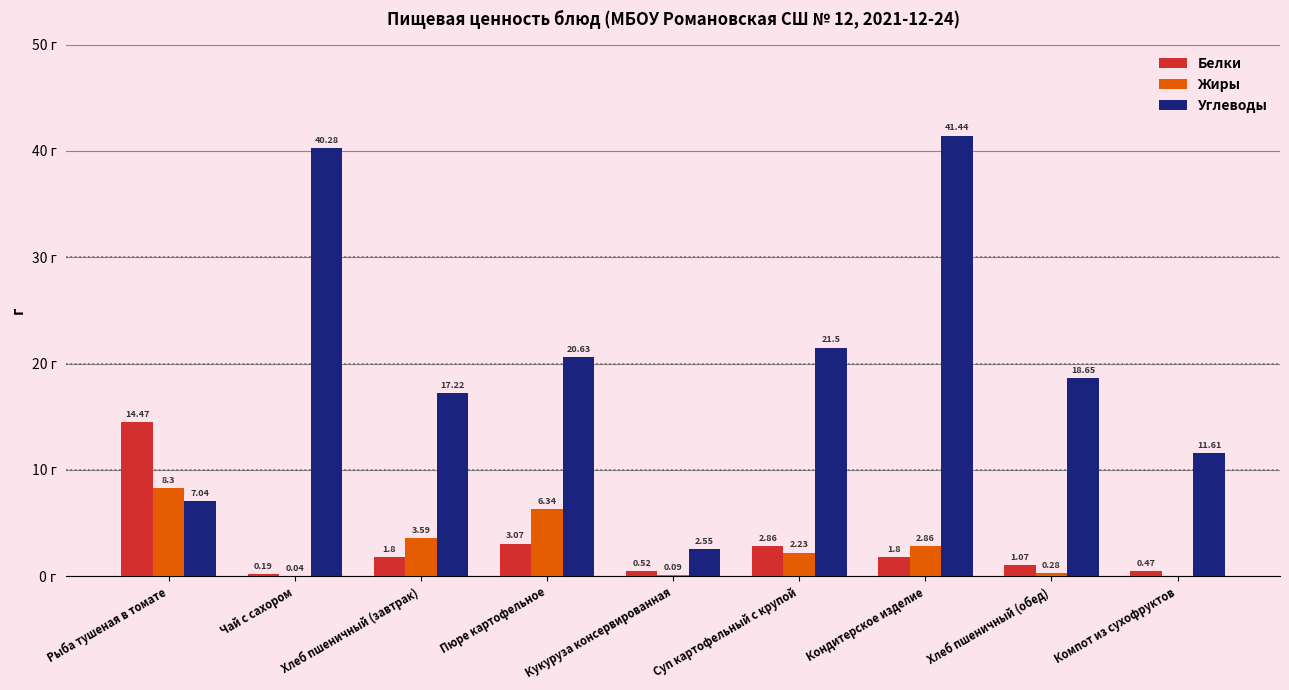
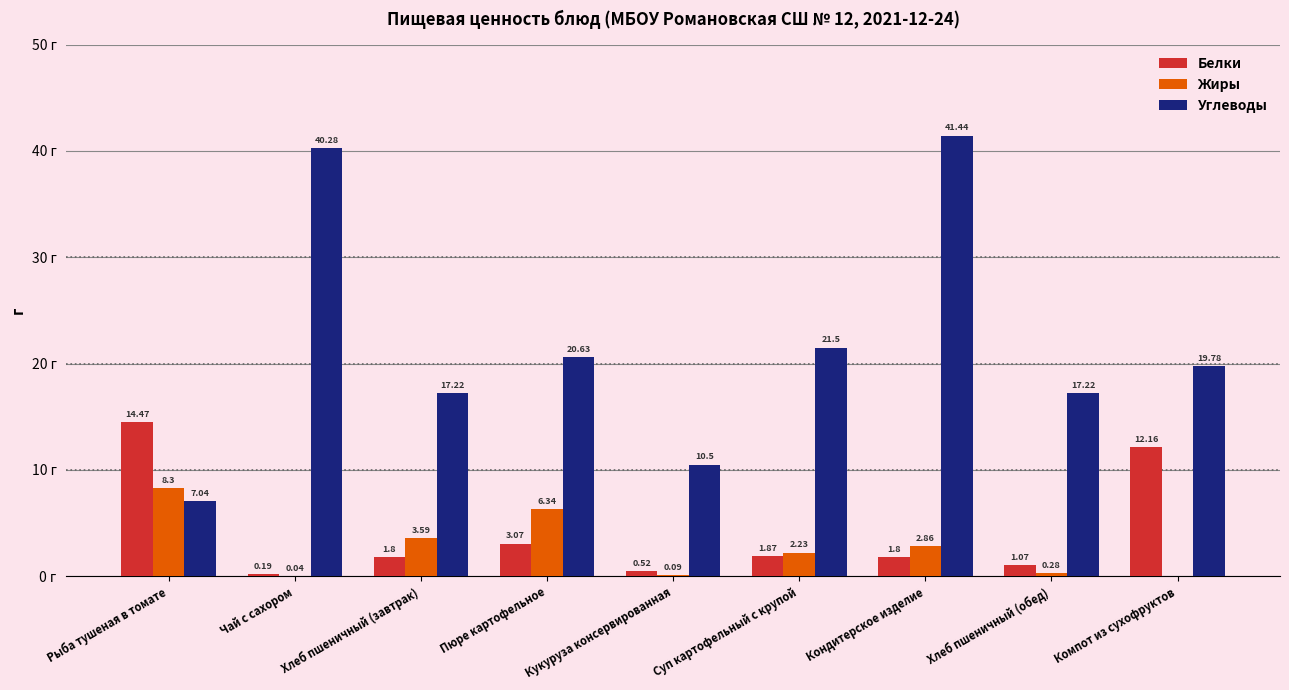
Углеводы, Кукуруза консервированная: 2.55 -> 10.5
Белки, Суп картофельный с крупой: 2.86 -> 1.87
Углеводы, Хлеб пшеничный (обед): 18.65 -> 17.22
Белки, Компот из сухофруктов: 0.47 -> 12.16
Углеводы, Компот из сухофруктов: 11.61 -> 19.78
